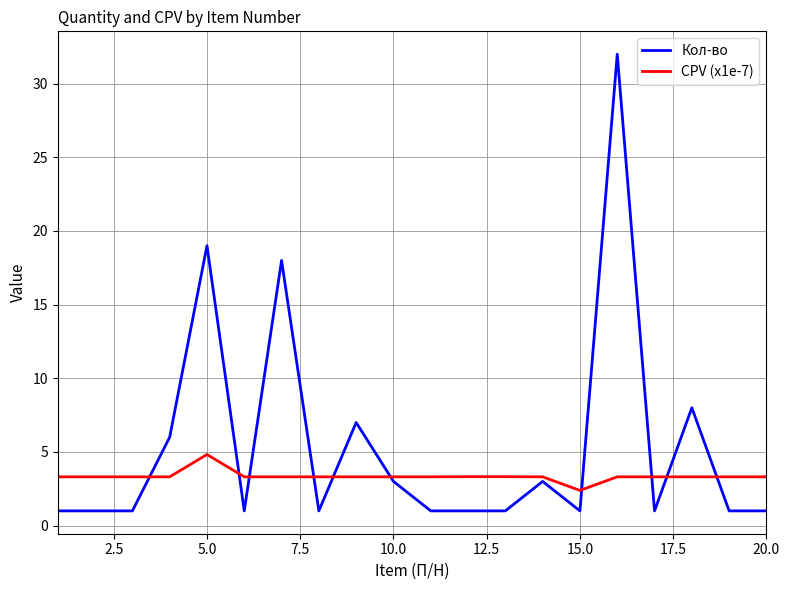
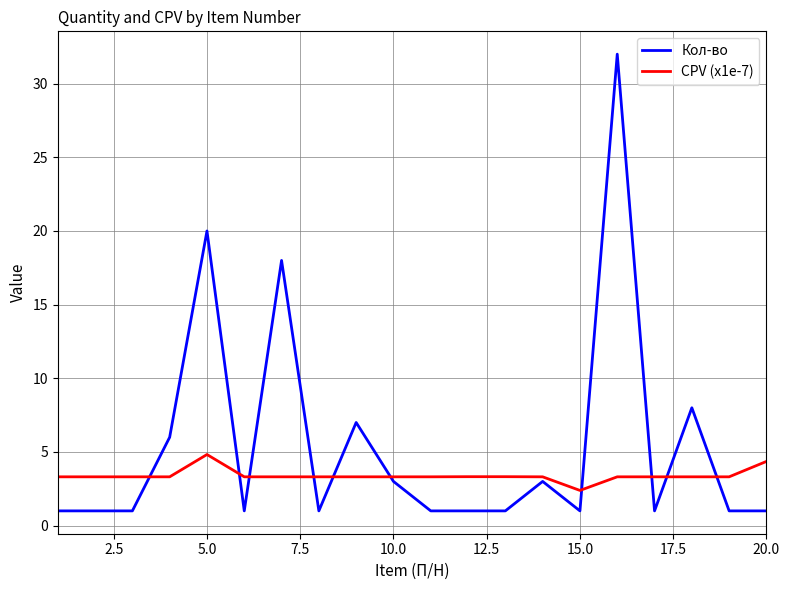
Кол-во, 5.0: 19 -> 20
CPV (x1e-7), 20.0: 3.3 -> 4.4
